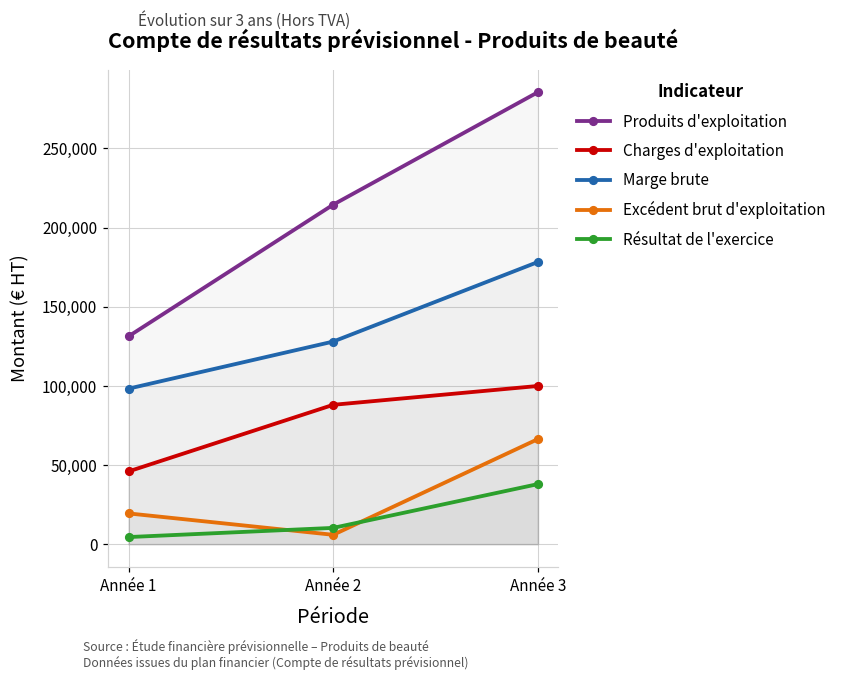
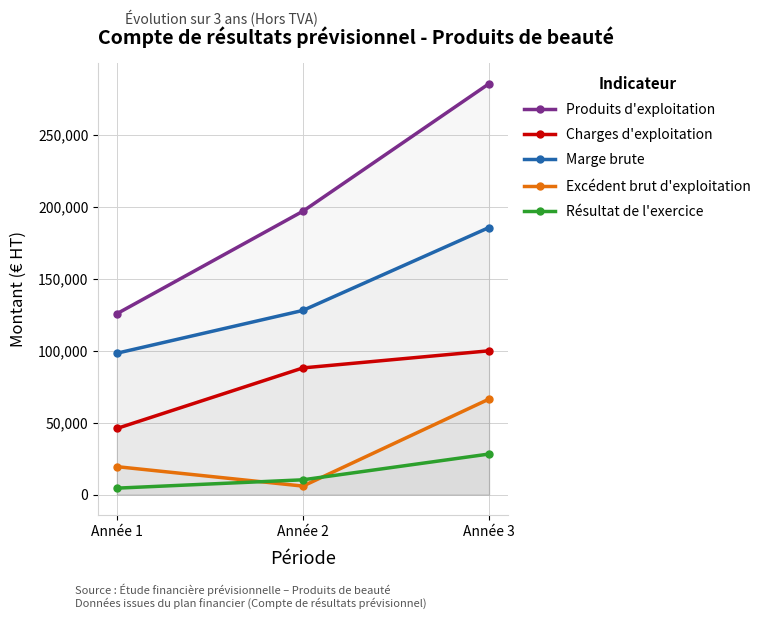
Produits d'exploitation, Année 1: 131,000 -> 126,000
Produits d'exploitation, Année 2: 215,000 -> 197,000
Marge brute, Année 3: 178,000 -> 186,000
Résultat de l'exercice, Année 3: 38,000 -> 28,000
